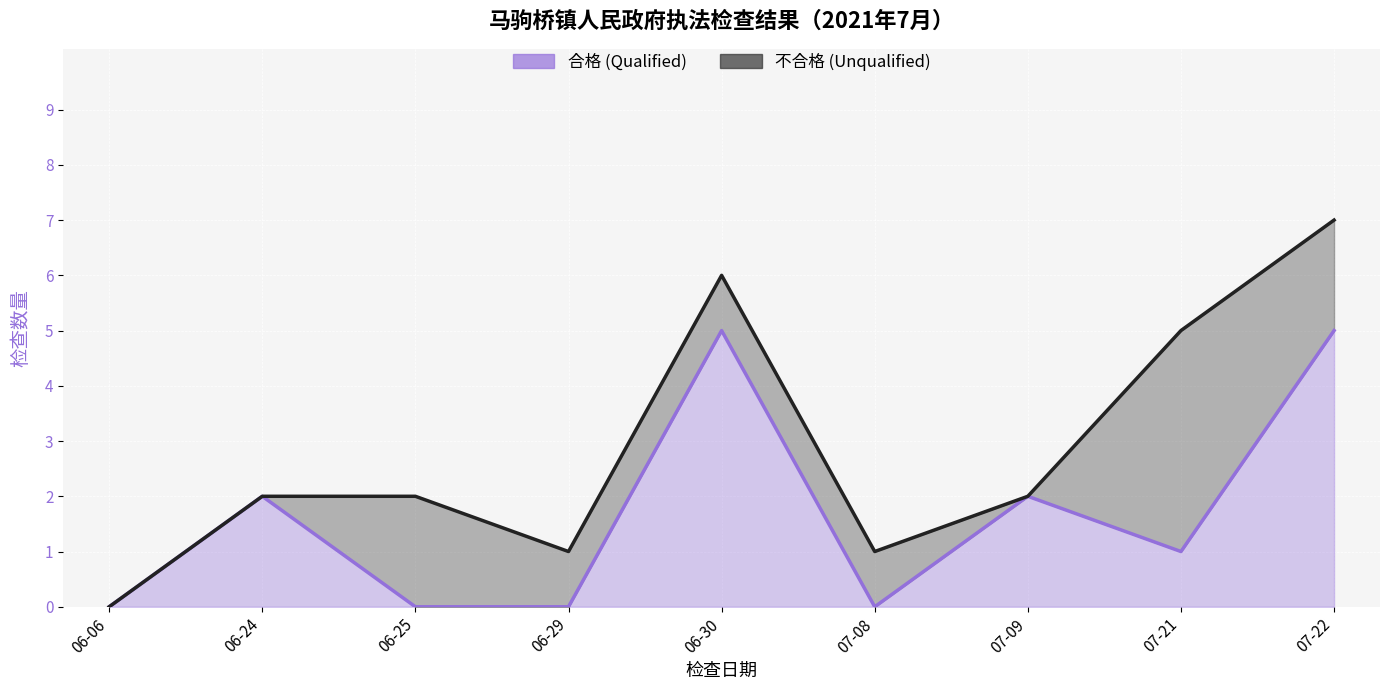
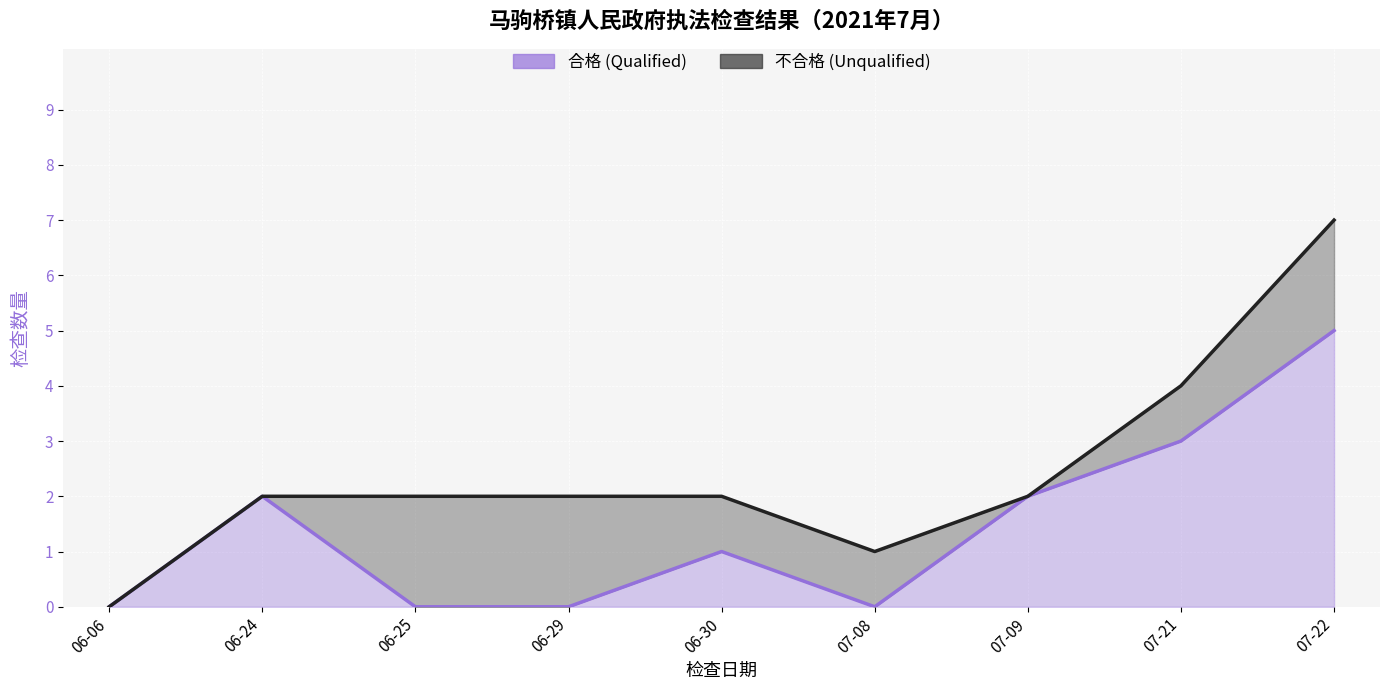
不合格 (Unqualified), 06-29: 1 -> 2
合格 (Qualified), 06-30: 5 -> 1
合格 (Qualified), 07-21: 1 -> 3
不合格 (Unqualified), 07-21: 4 -> 1
